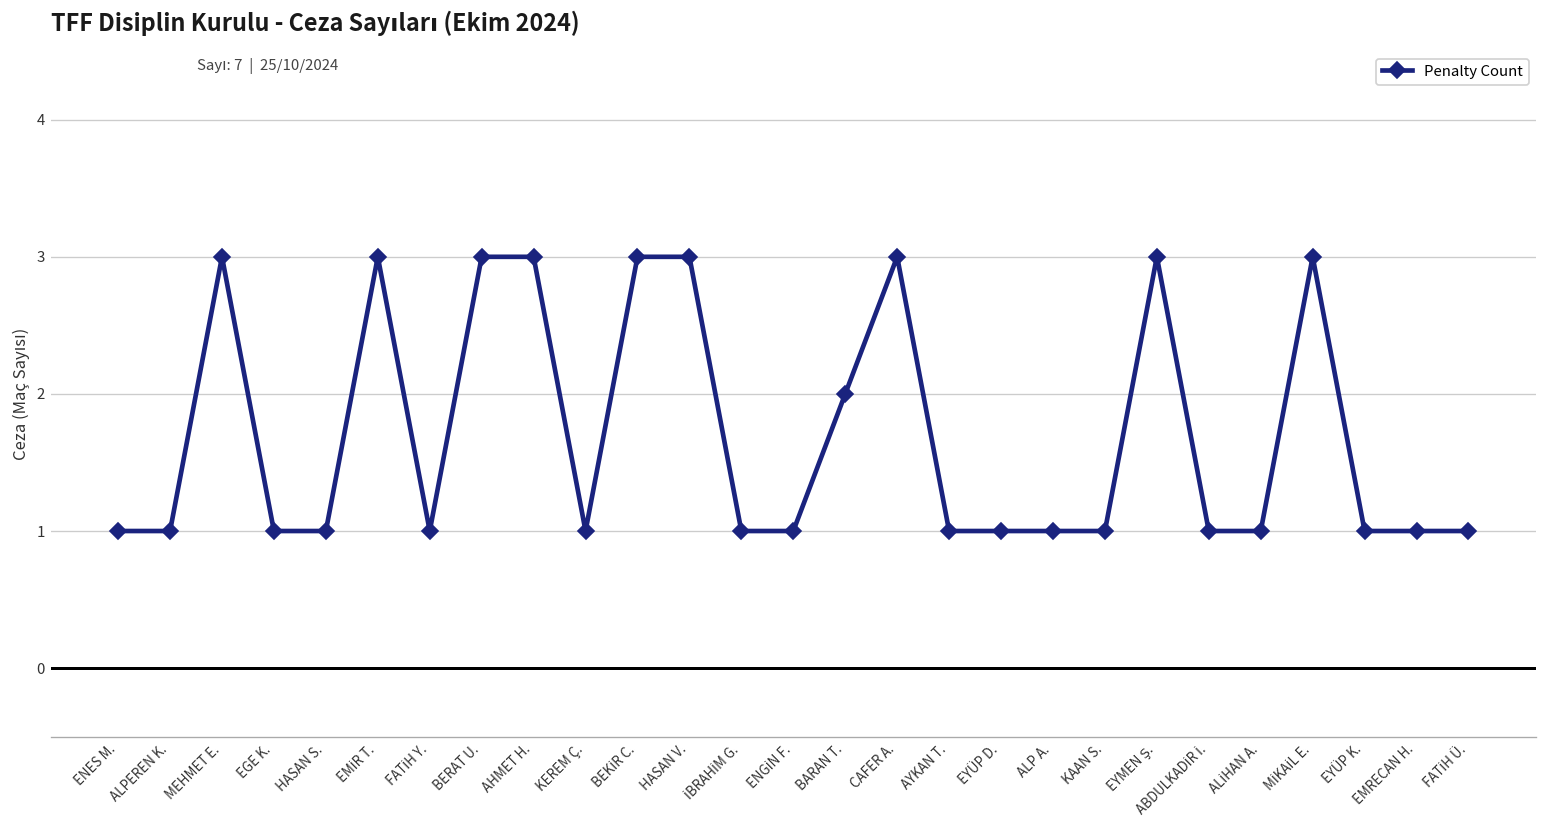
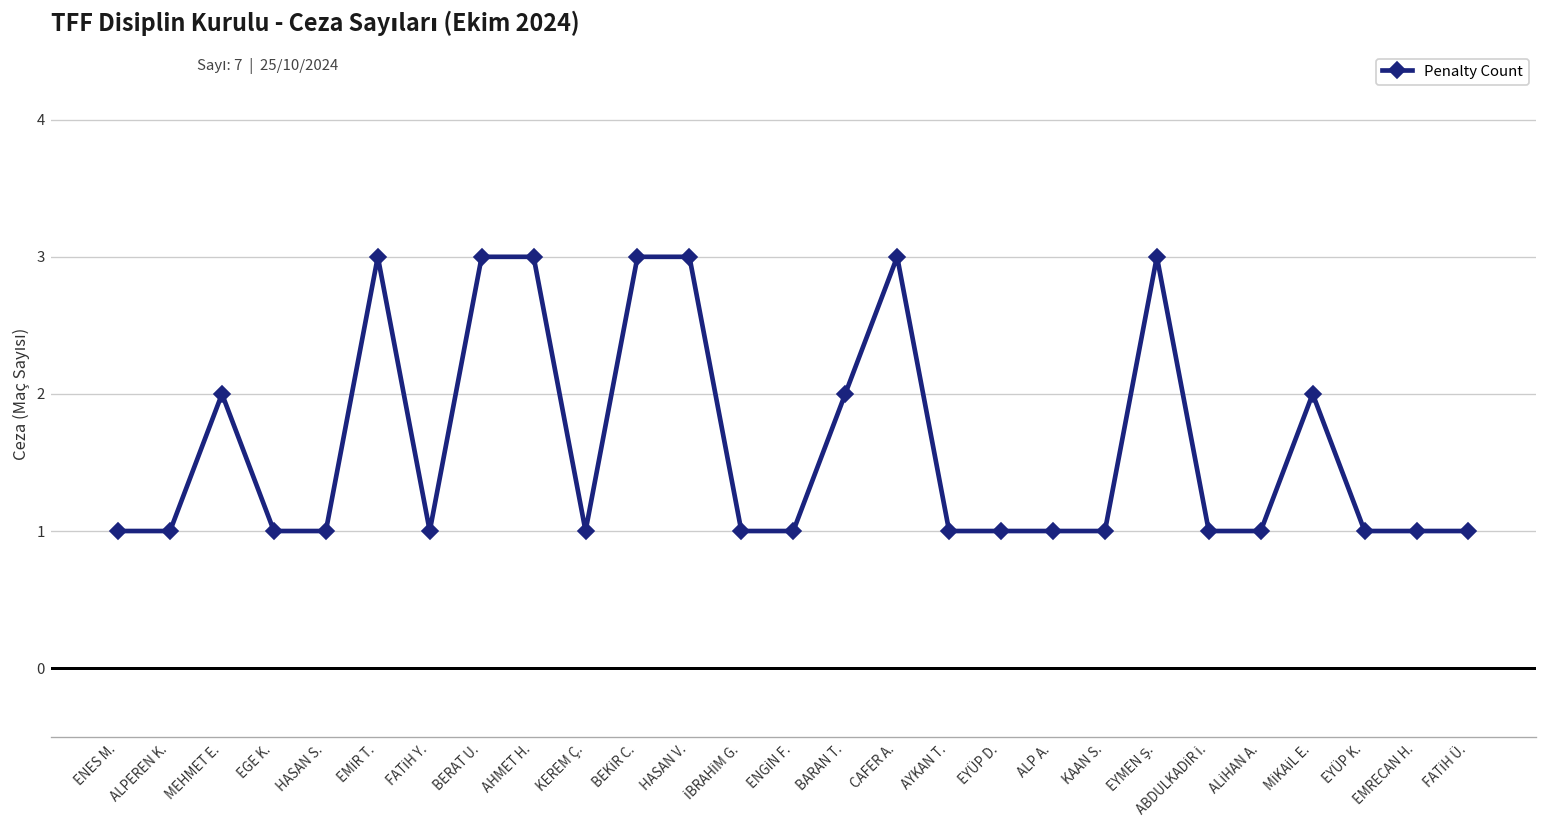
MEHMET E.: 3 -> 2
MİKAİL E.: 3 -> 2
